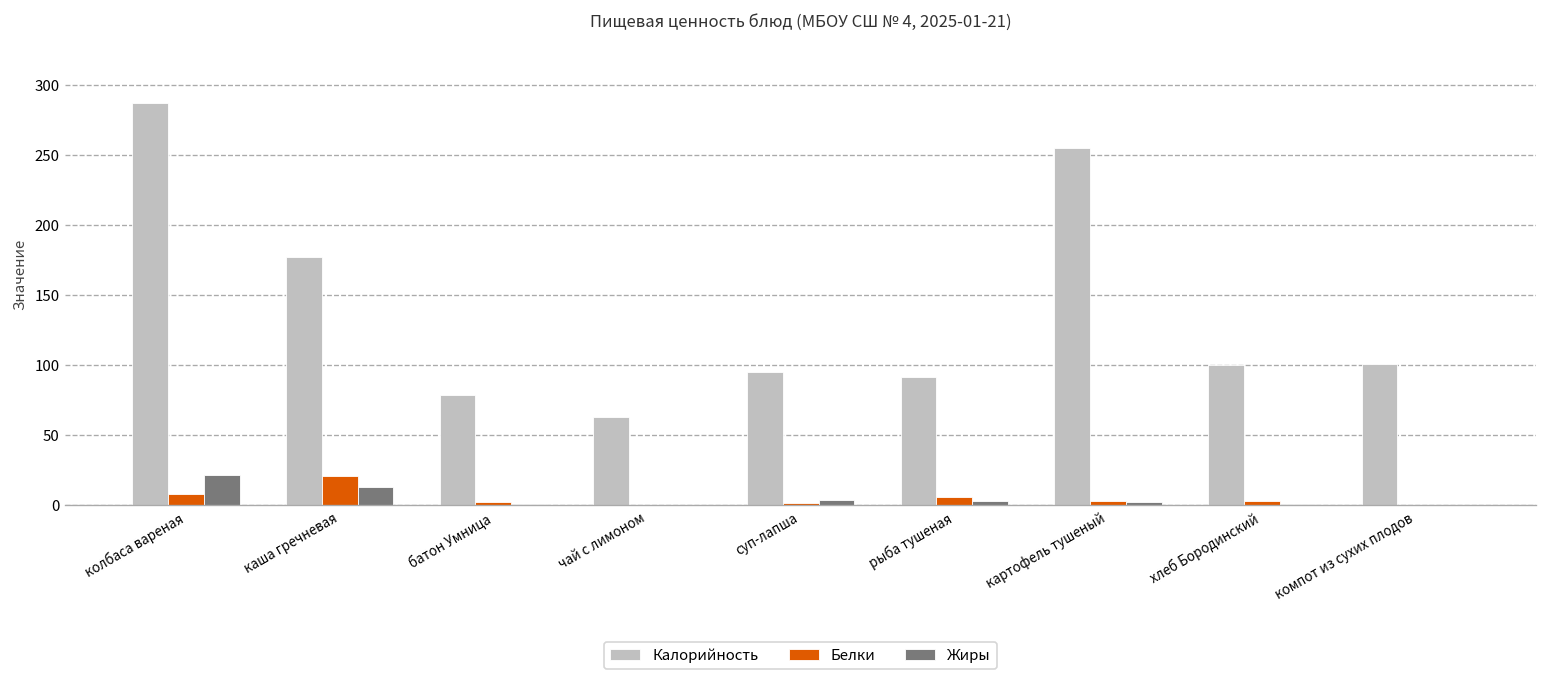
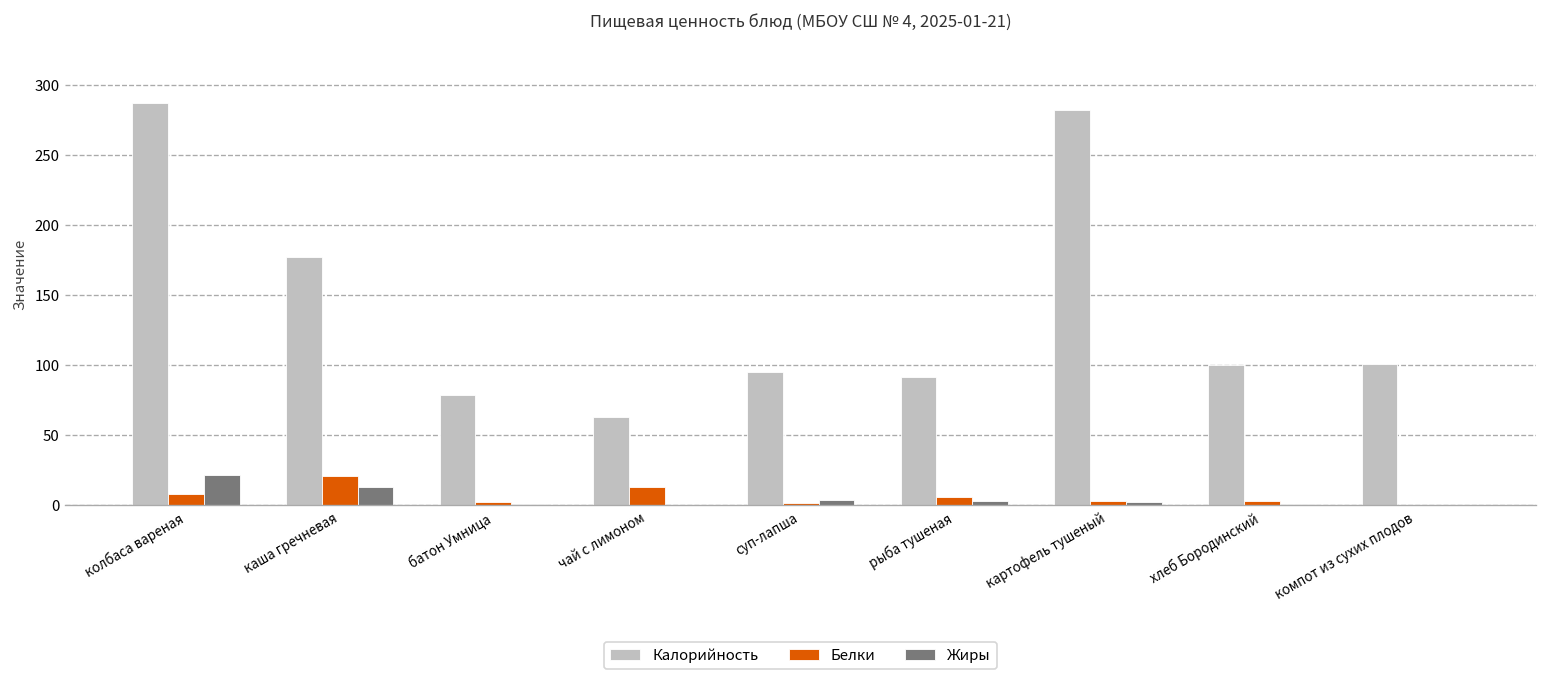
Белки, чай с лимоном: 1 -> 13
Калорийность, картофель тушеный: 255 -> 282
